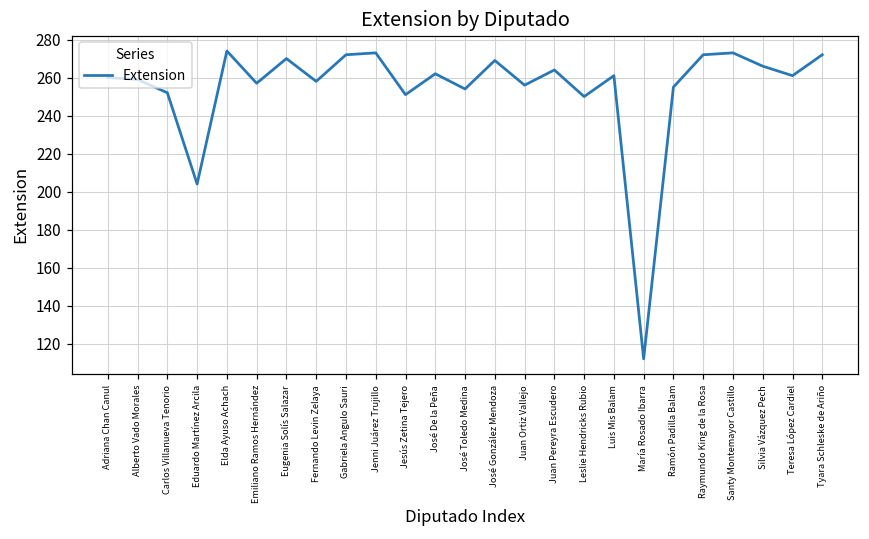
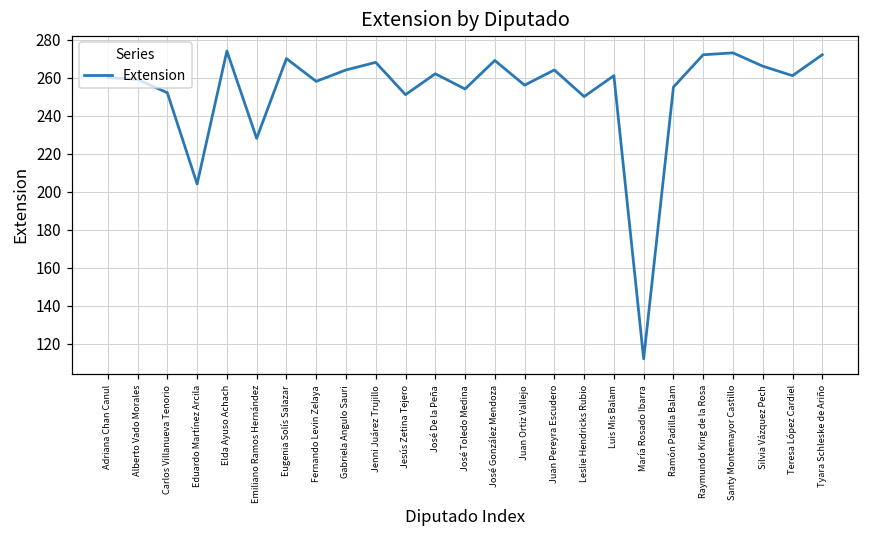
Emiliano Ramos Hernández: 257 -> 228
Gabriela Angulo Sauri: 272 -> 264
Jenni Juárez Trujillo: 273 -> 268
